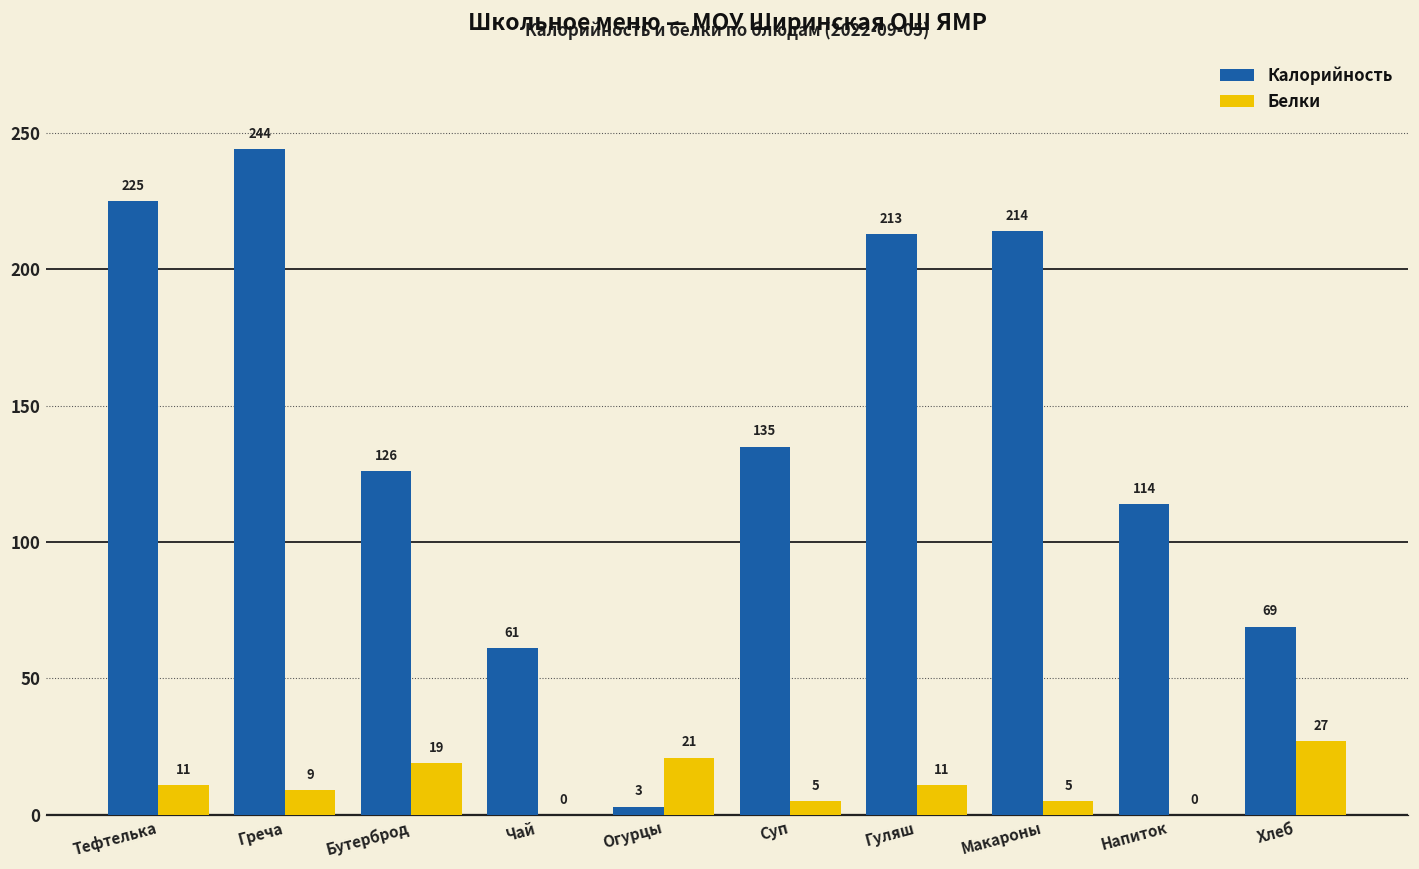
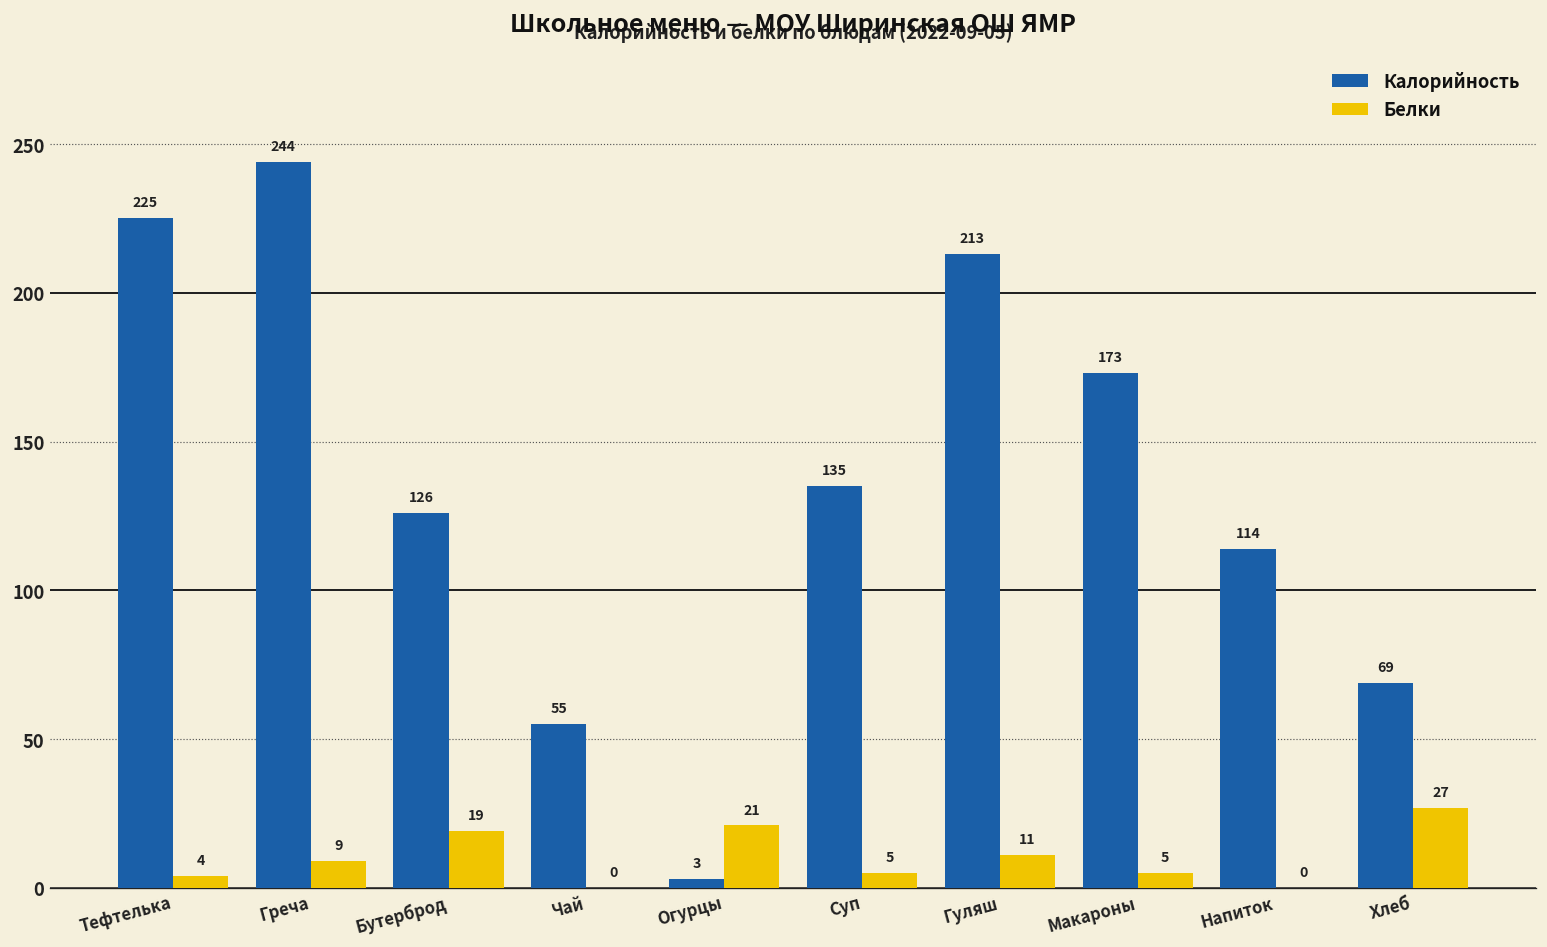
Белки, Тефтелька: 11 -> 4
Калорийность, Чай: 61 -> 55
Калорийность, Макароны: 214 -> 173
